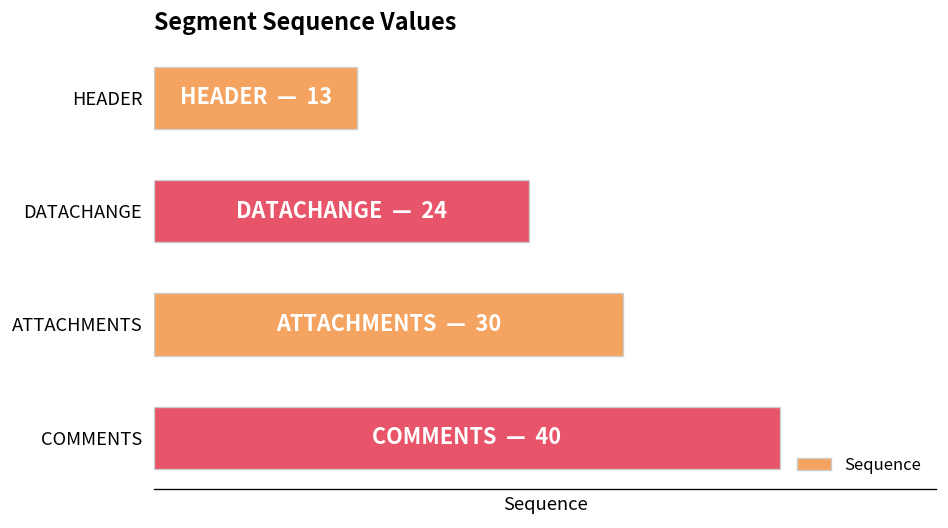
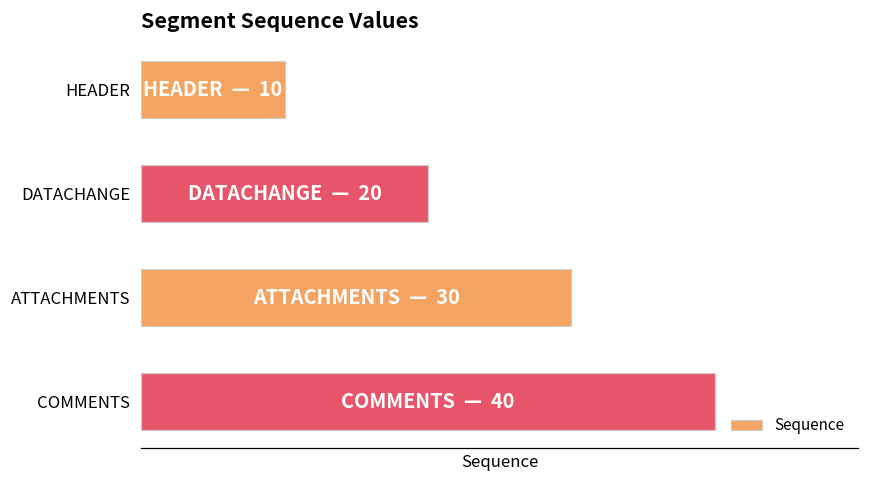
HEADER: 13 -> 10
DATACHANGE: 24 -> 20
